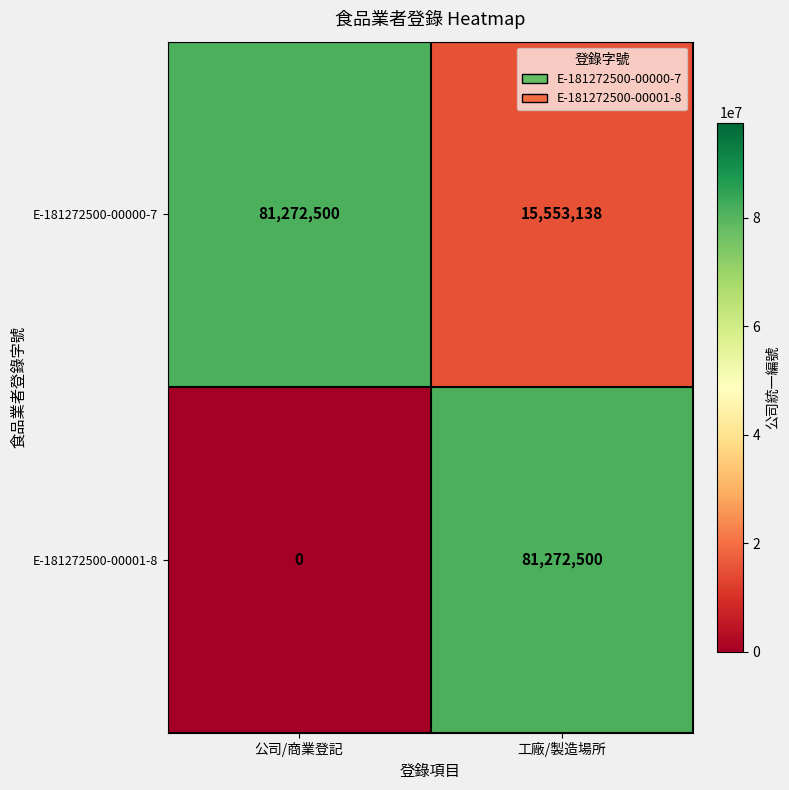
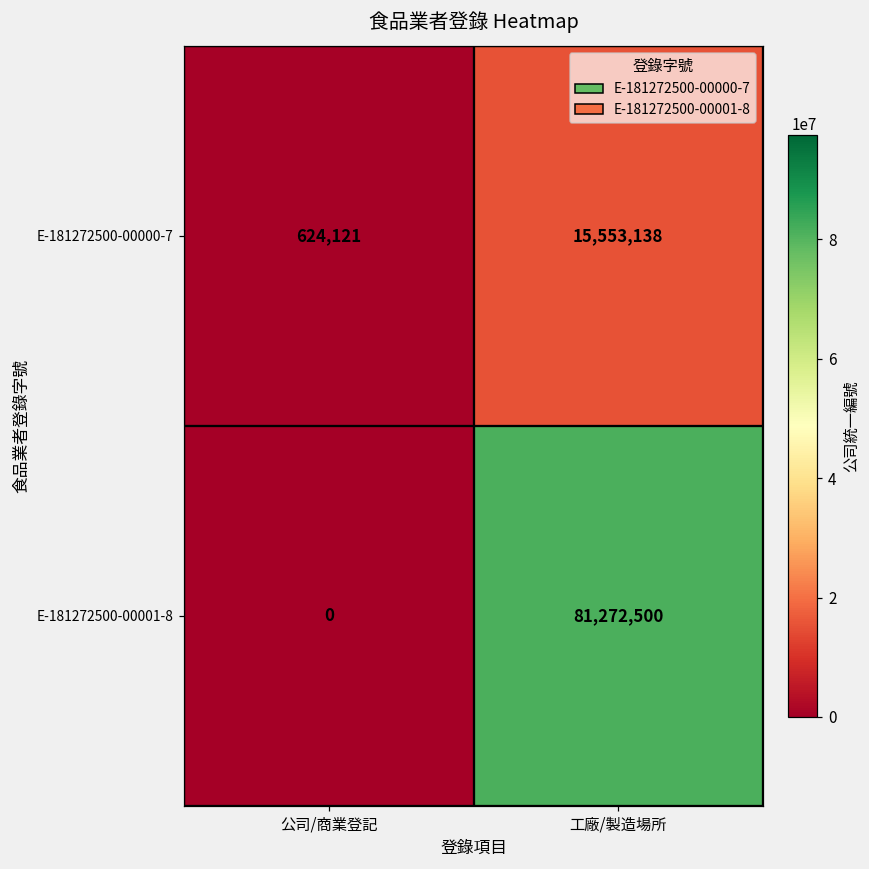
E-181272500-00000-7, 公司/商業登記: 81,272,500 -> 624,121
